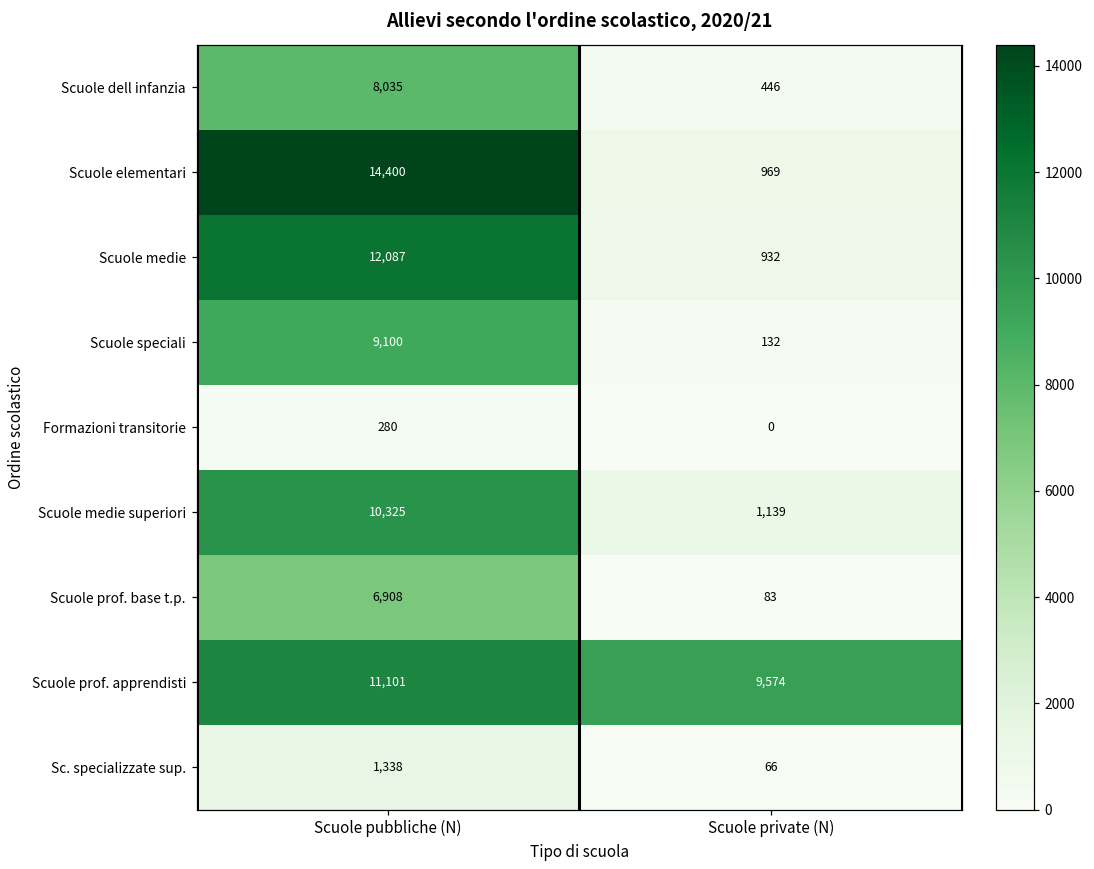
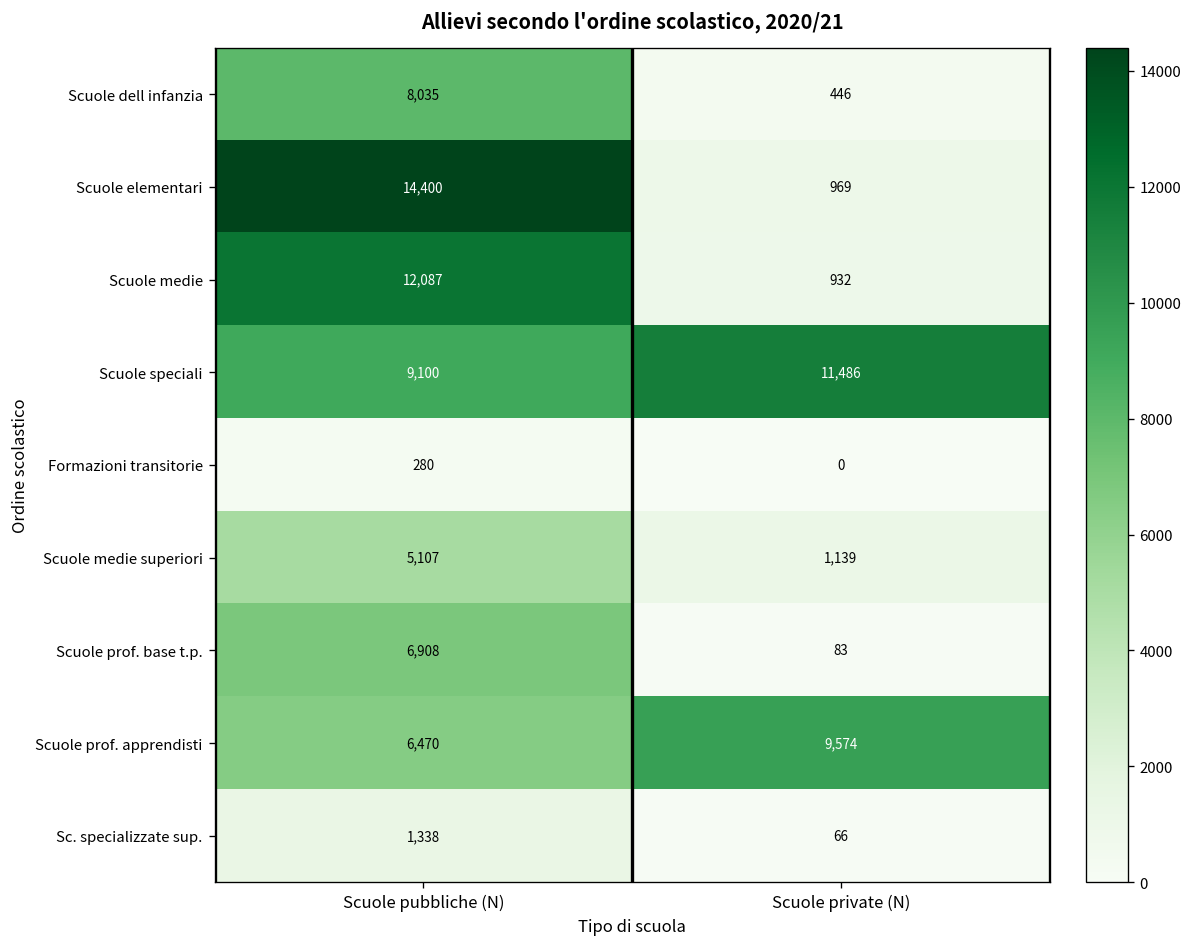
Scuole speciali, Scuole private (N): 132 -> 11,486
Scuole medie superiori, Scuole pubbliche (N): 10,325 -> 5,107
Scuole prof. apprendisti, Scuole pubbliche (N): 11,101 -> 6,470
